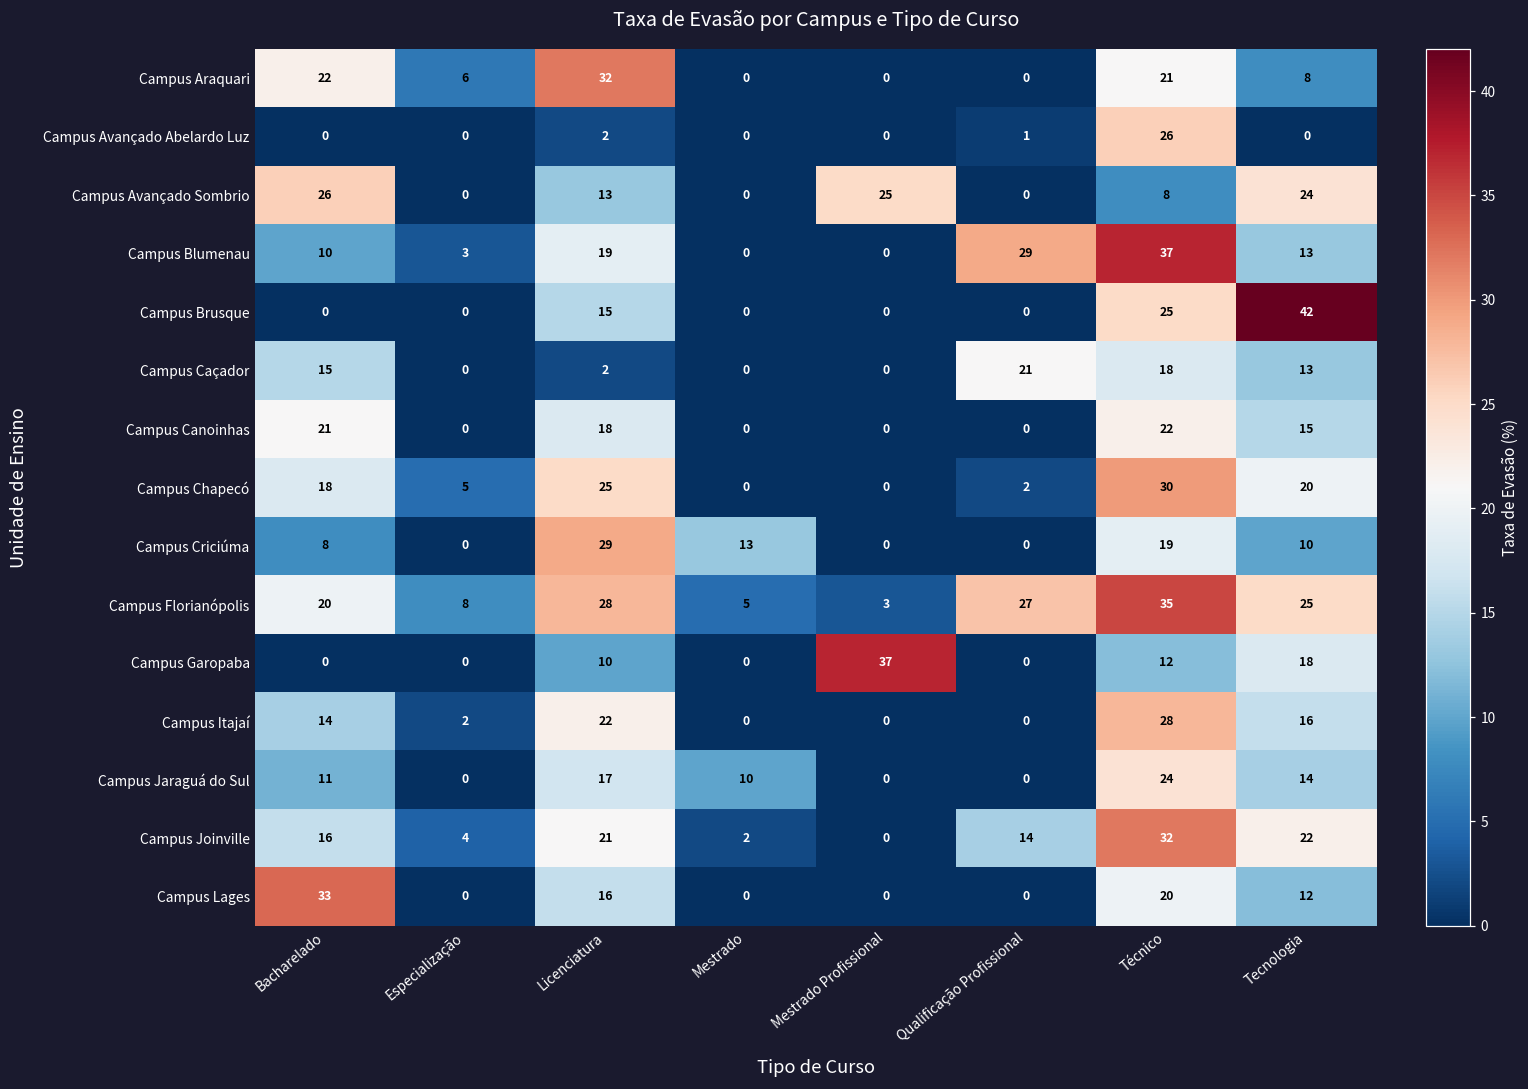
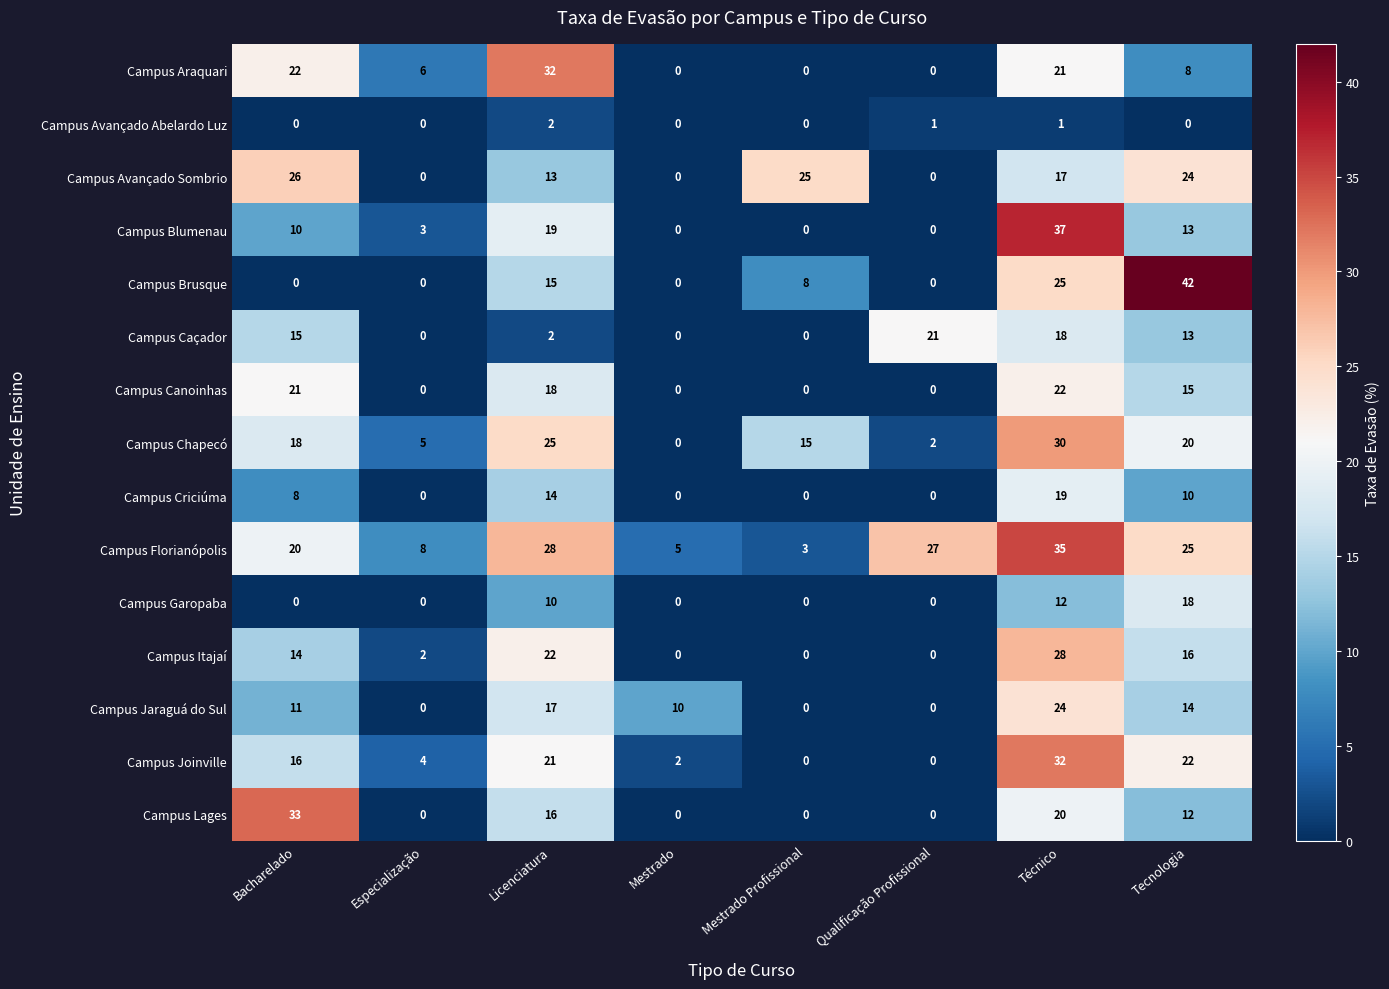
Campus Avançado Abelardo Luz, Técnico: 26 -> 1
Campus Avançado Sombrio, Técnico: 8 -> 17
Campus Blumenau, Qualificação Profissional: 29 -> 0
Campus Brusque, Mestrado Profissional: 0 -> 8
Campus Chapecó, Mestrado Profissional: 0 -> 15
Campus Criciúma, Licenciatura: 29 -> 14
Campus Criciúma, Mestrado: 13 -> 0
Campus Garopaba, Mestrado Profissional: 37 -> 0
Campus Joinville, Qualificação Profissional: 14 -> 0
